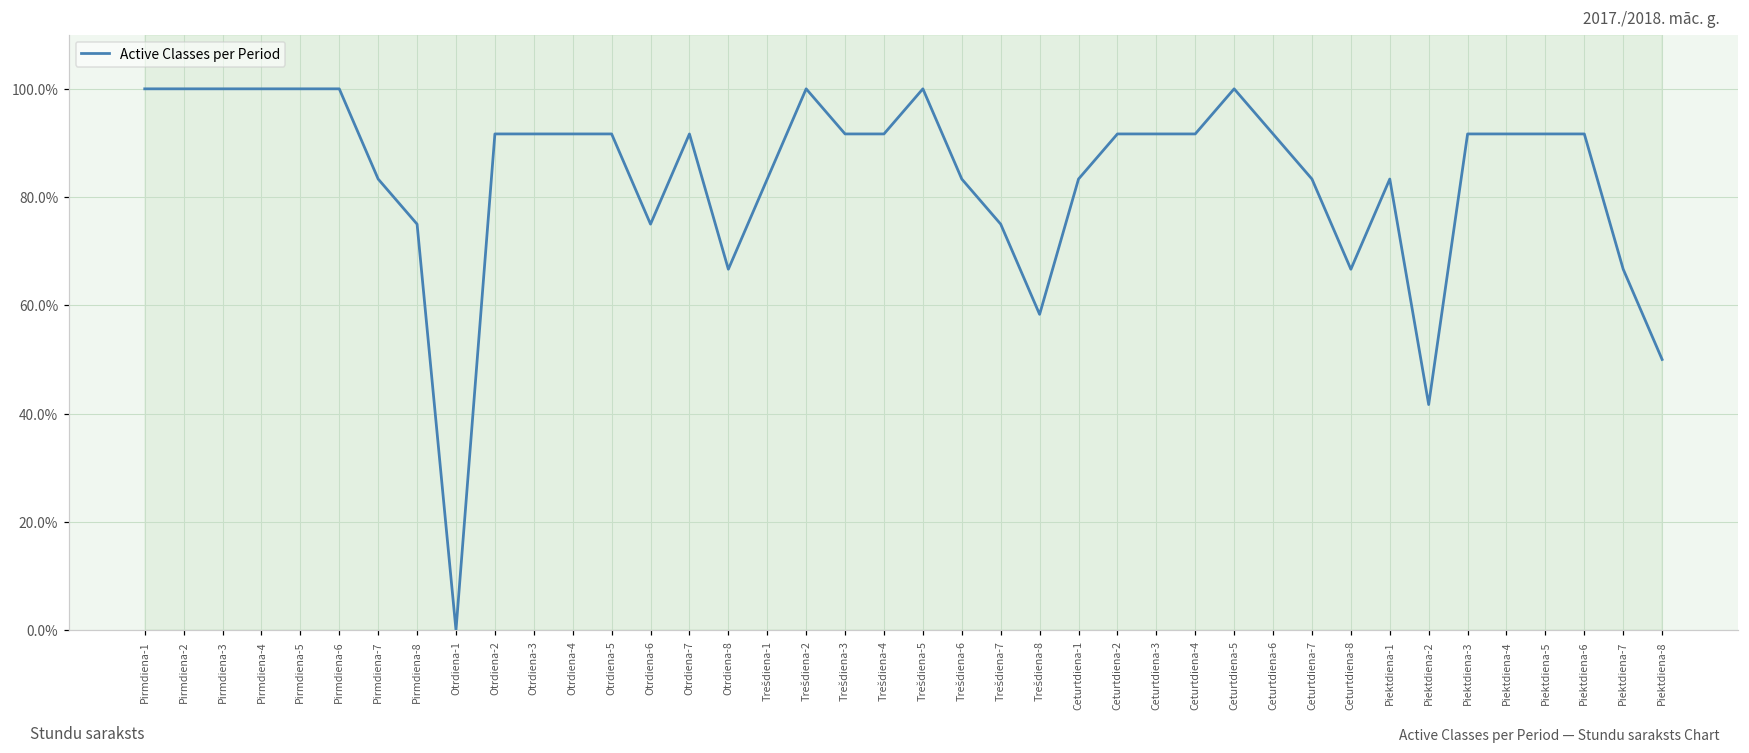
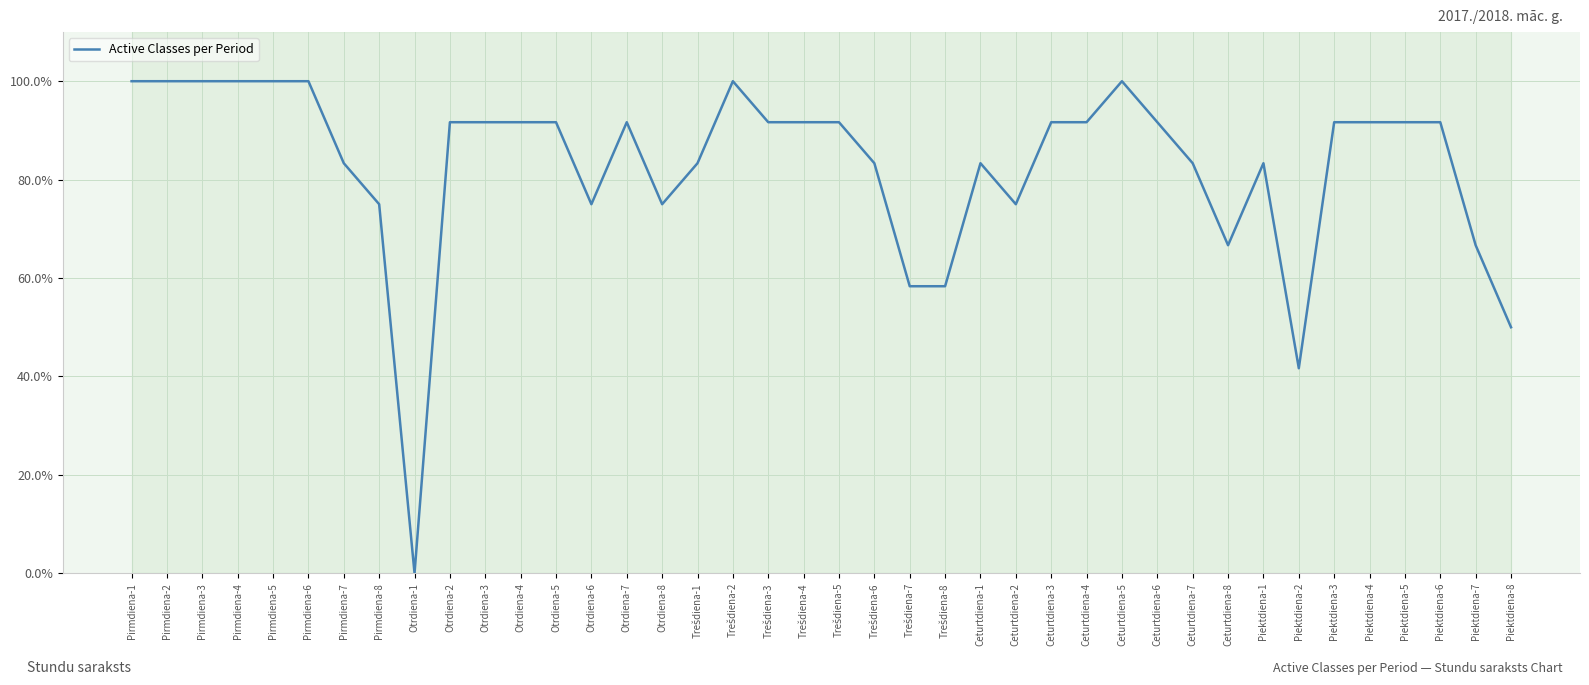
Otrdiena-8: 67% -> 75%
Trešdiena-5: 100% -> 92%
Trešdiena-7: 75% -> 58%
Ceturtdiena-2: 92% -> 75%
